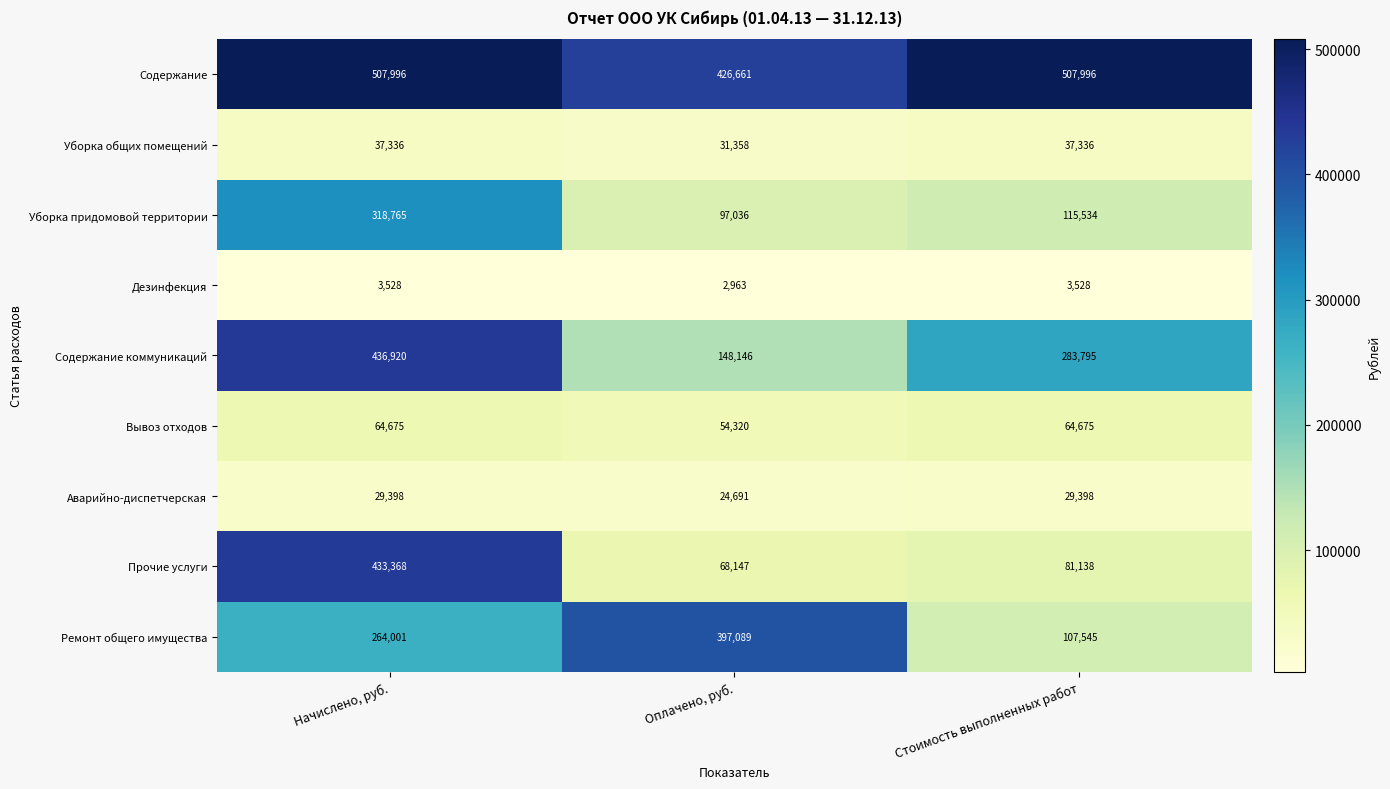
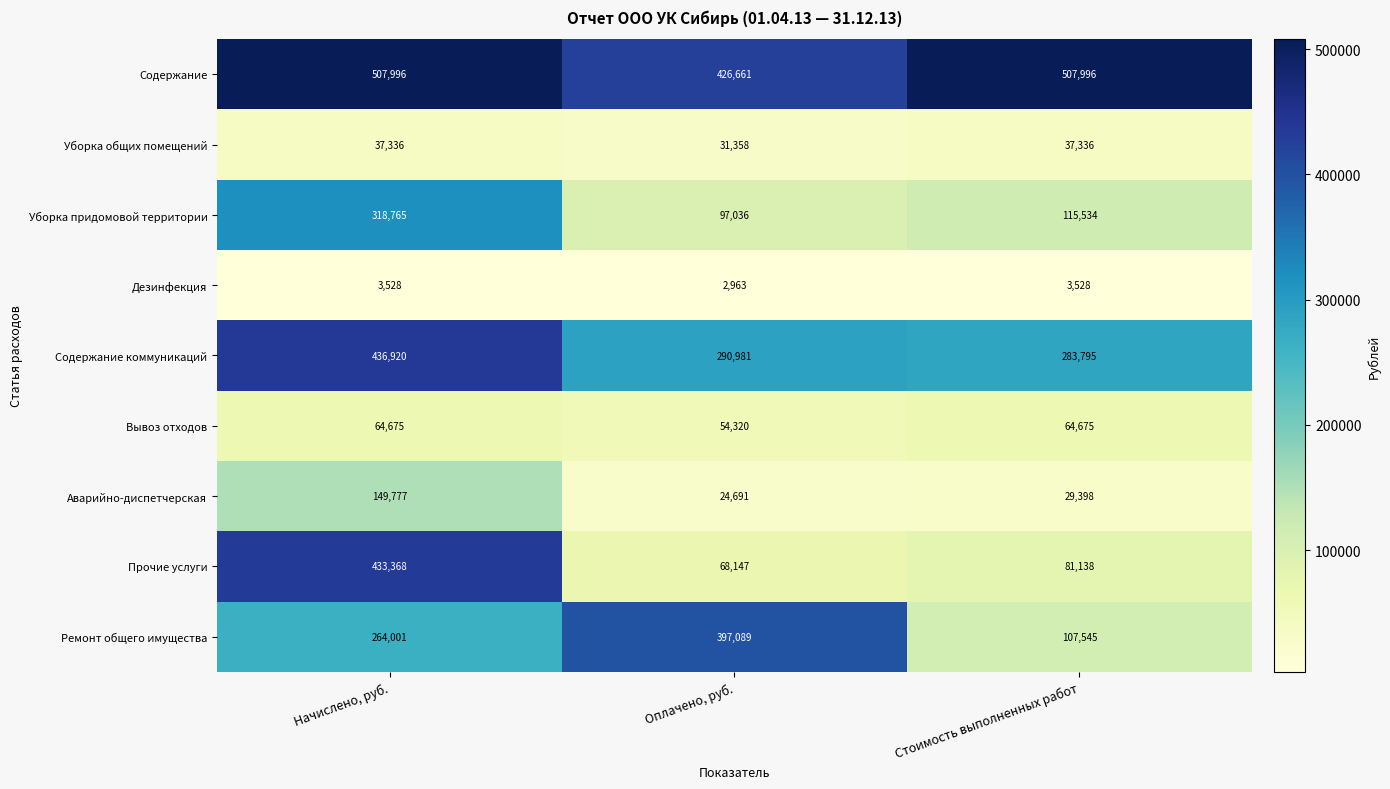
Содержание коммуникаций, Оплачено, руб.: 148,146 -> 290,981
Аварийно-диспетчерская, Начислено, руб.: 29,398 -> 149,777
